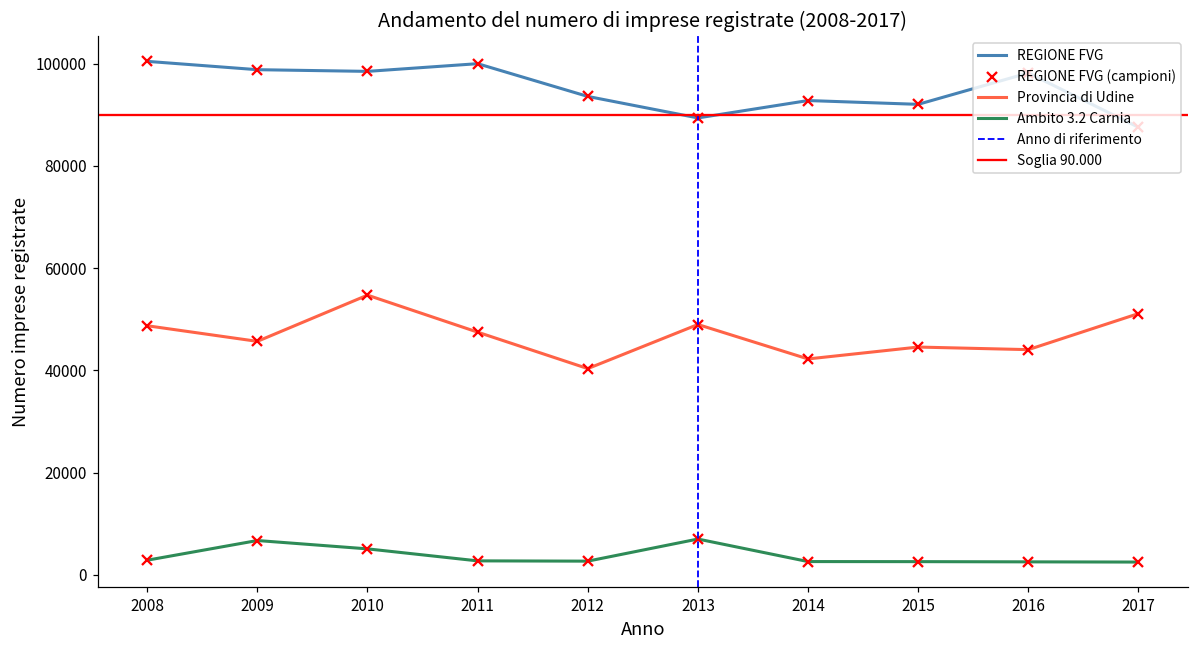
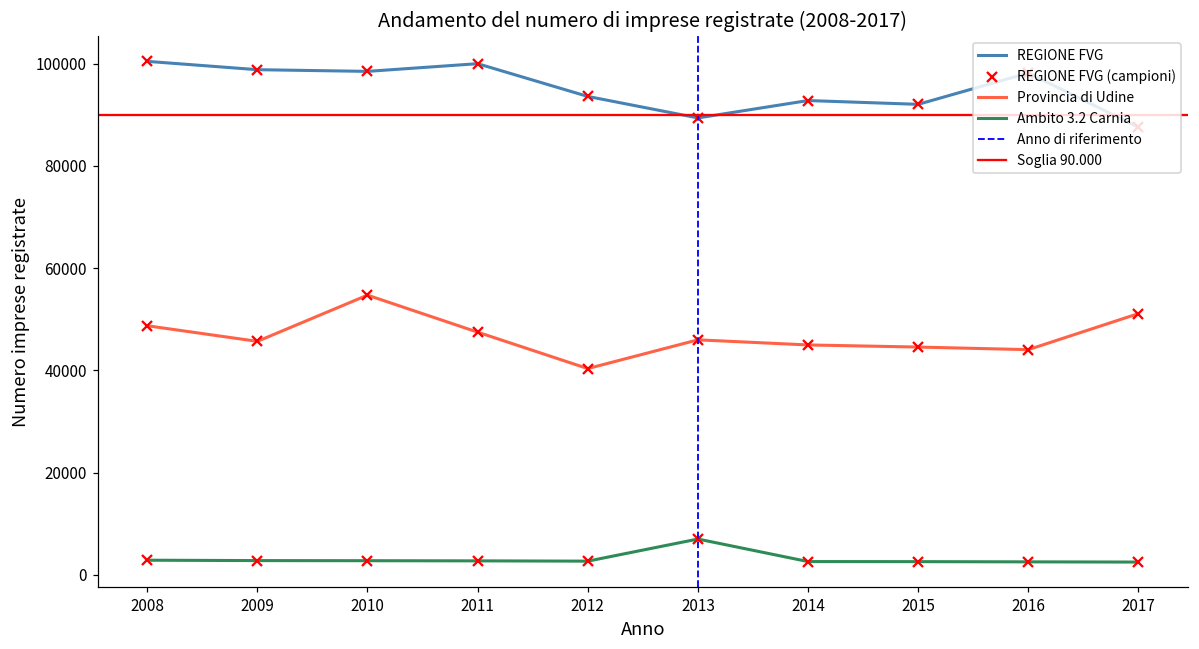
Ambito 3.2 Carnia, 2009: 7000 -> 3000
Ambito 3.2 Carnia, 2010: 5000 -> 3000
Provincia di Udine, 2013: 49000 -> 46000
Provincia di Udine, 2014: 42000 -> 45000
